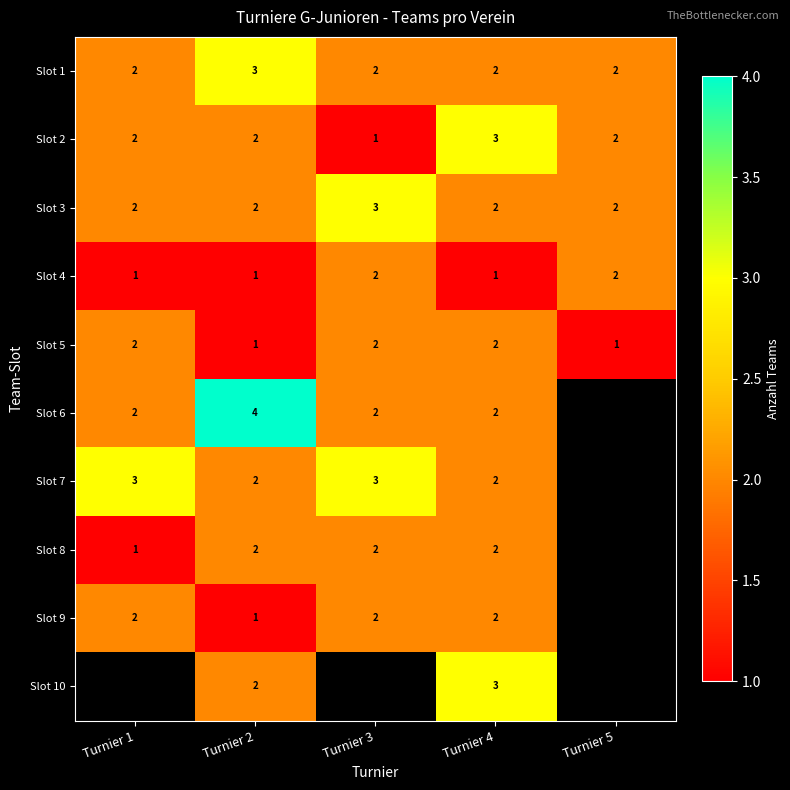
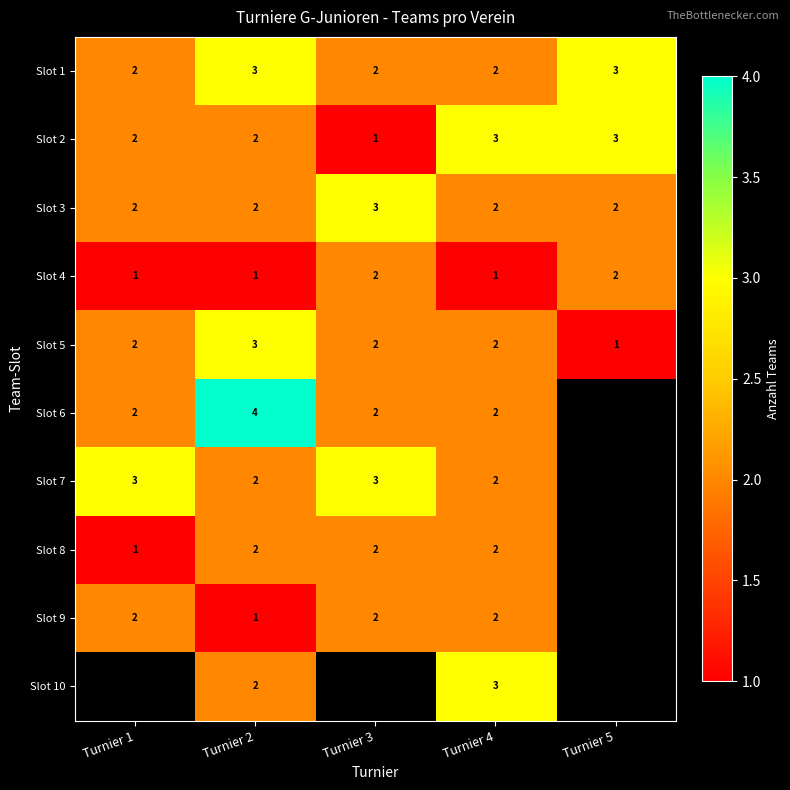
Slot 1, Turnier 5: 2 -> 3
Slot 2, Turnier 5: 2 -> 3
Slot 5, Turnier 2: 1 -> 3
